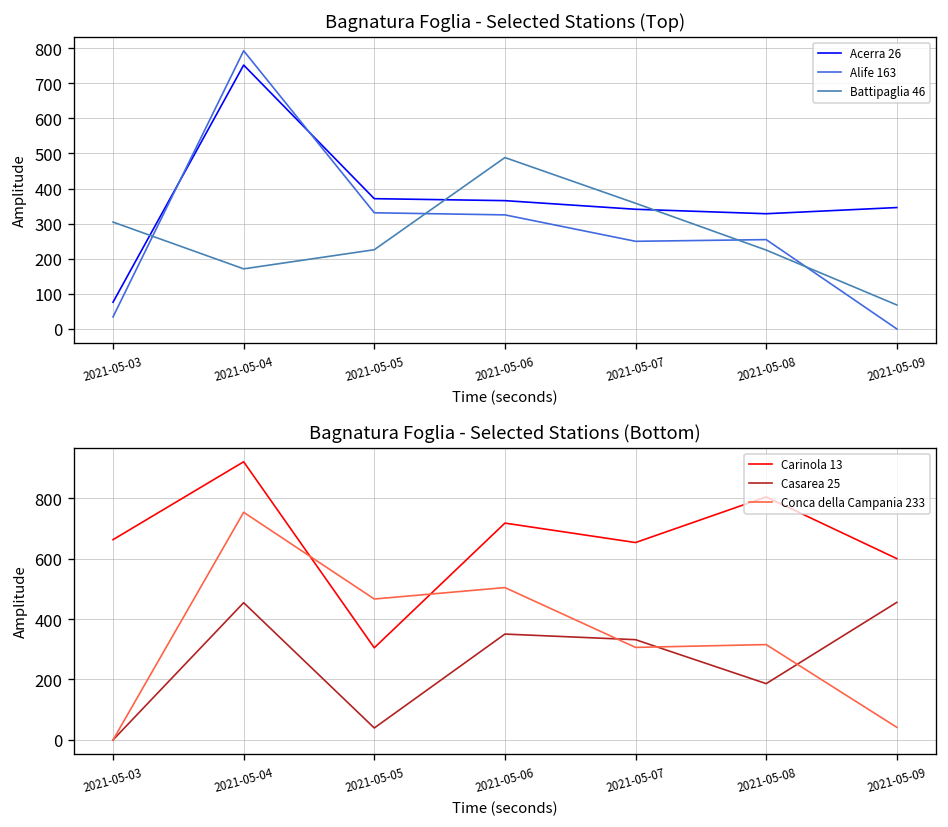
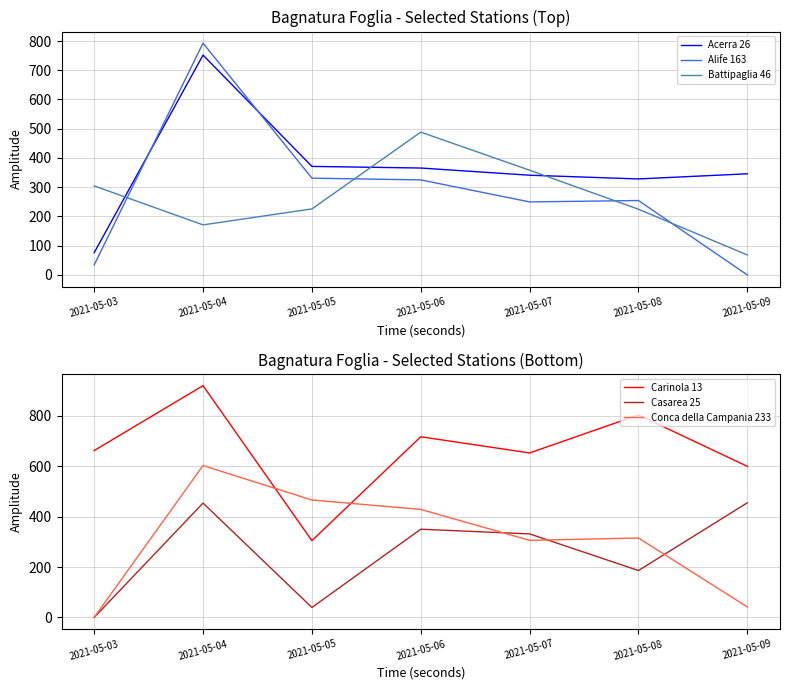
Bagnatura Foglia - Selected Stations (Bottom), Conca della Campania 233, 2021-05-04: 750 -> 600
Bagnatura Foglia - Selected Stations (Bottom), Conca della Campania 233, 2021-05-06: 500 -> 430
